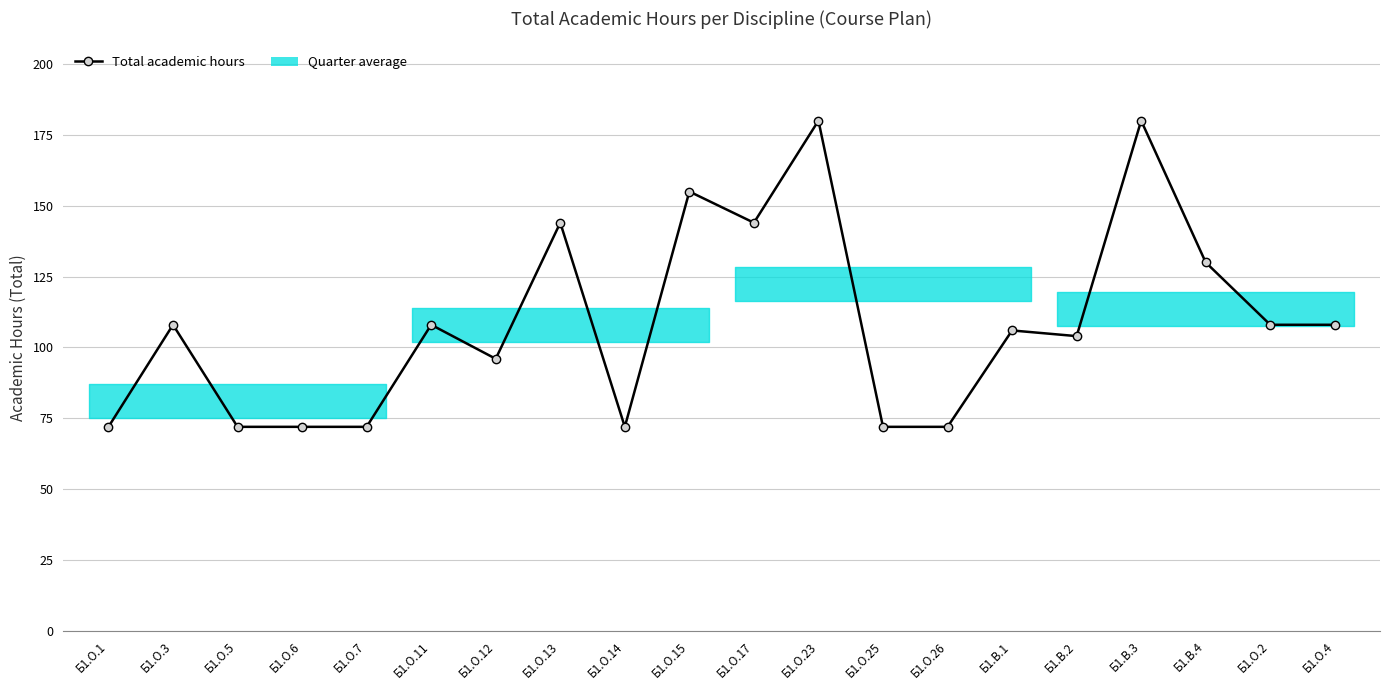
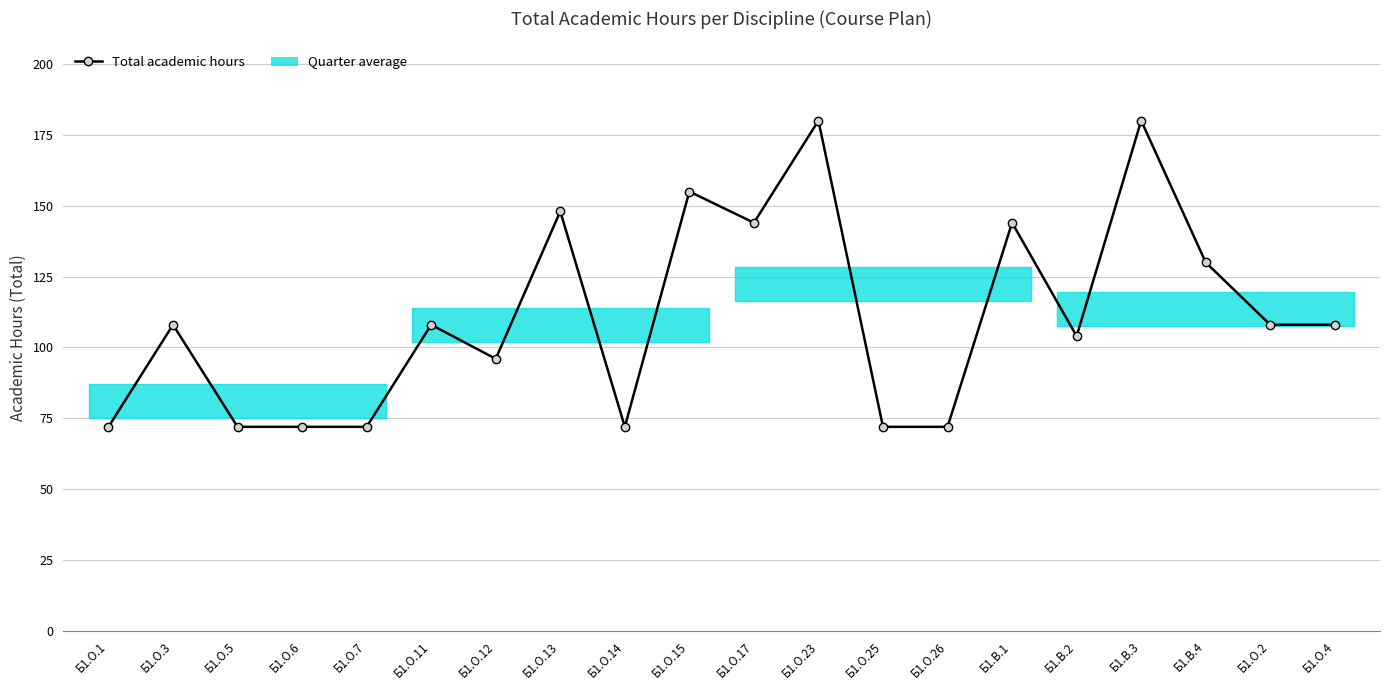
Total academic hours, Б1.О.13: 144 -> 148
Total academic hours, Б1.В.1: 106 -> 144
